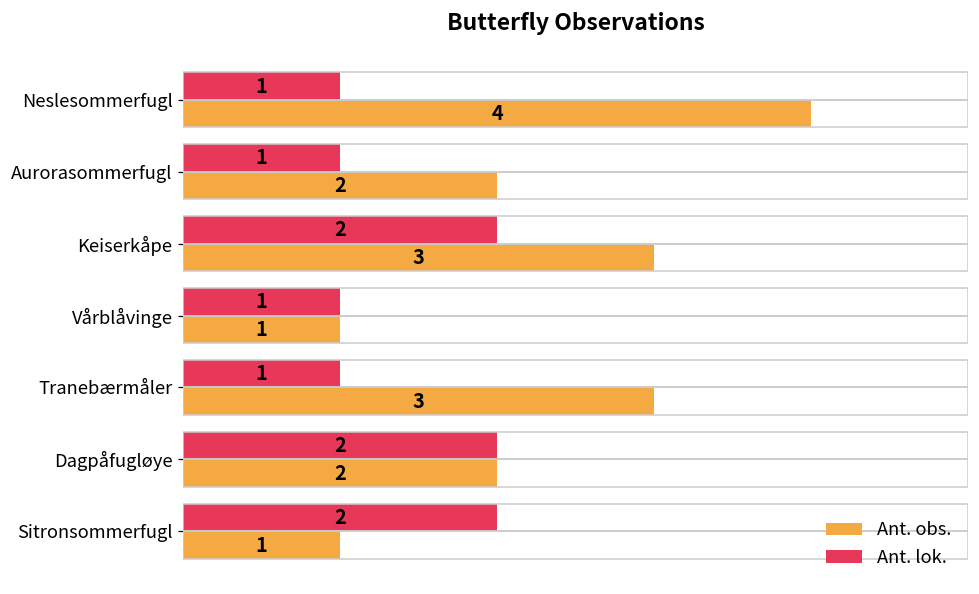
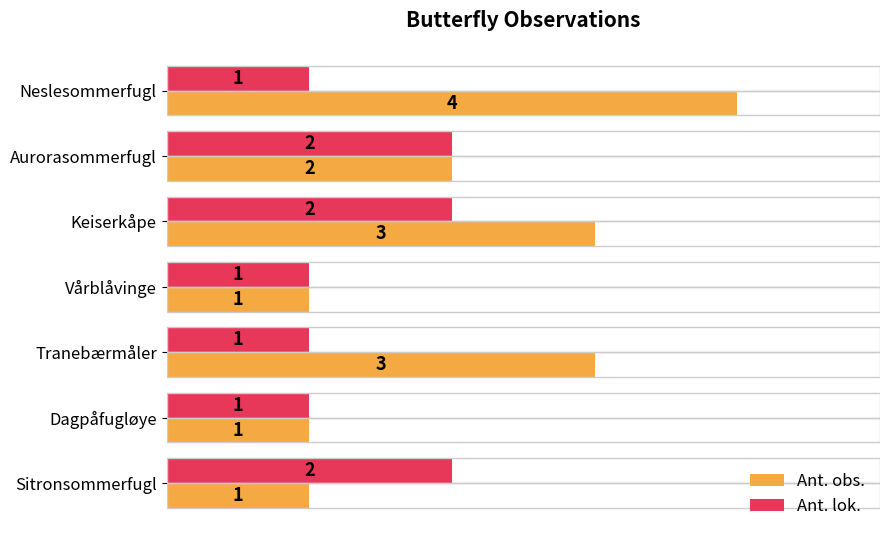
Ant. lok., Aurorasommerfugl: 1 -> 2
Ant. lok., Dagpåfugløye: 2 -> 1
Ant. obs., Dagpåfugløye: 2 -> 1
